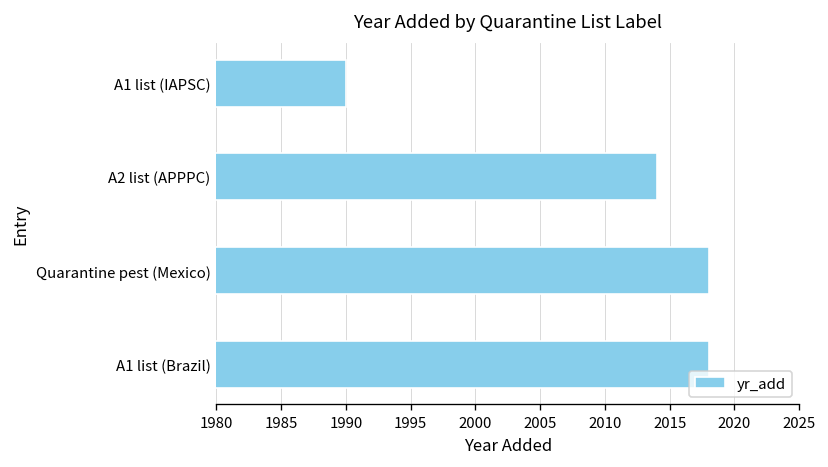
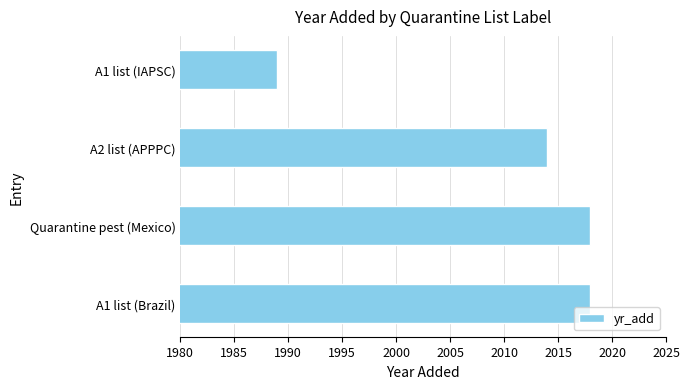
A1 list (IAPSC): 1990 -> 1989
